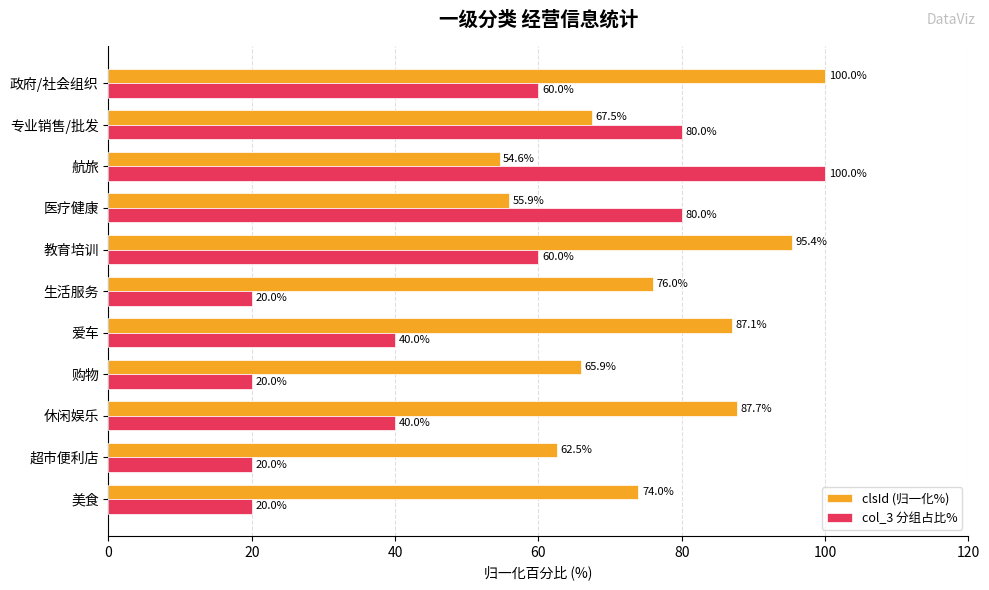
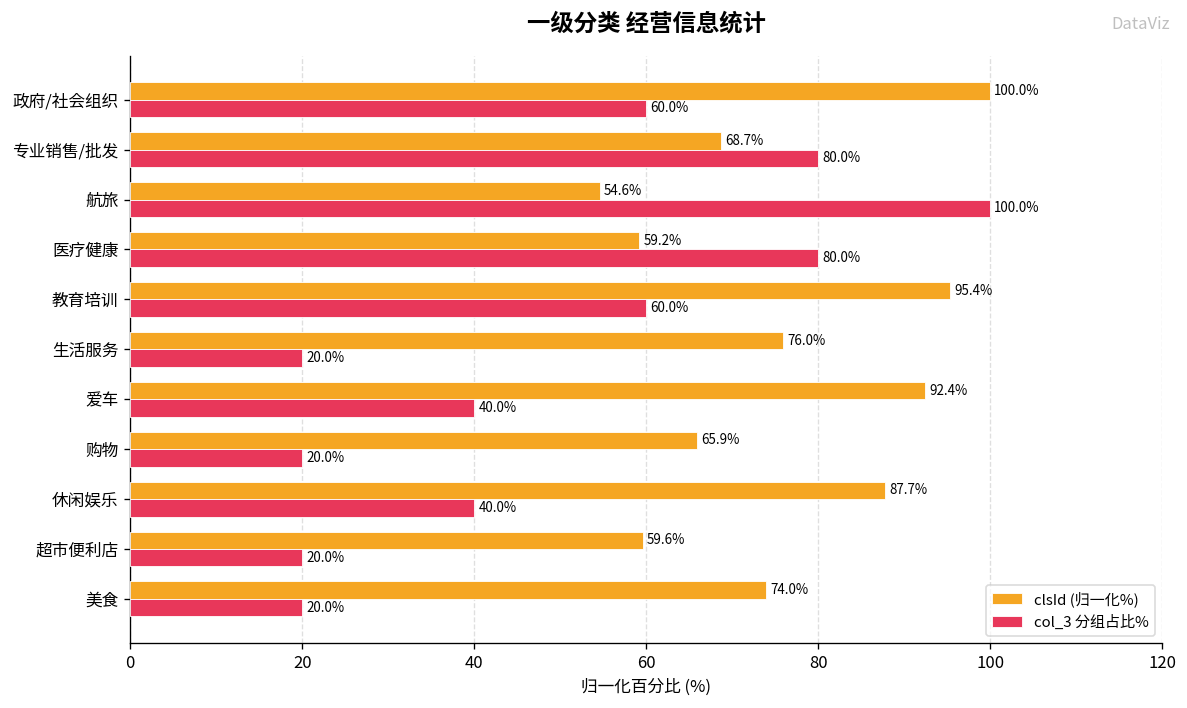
clsId (归一化%), 专业销售/批发: 67.5% -> 68.7%
clsId (归一化%), 医疗健康: 55.9% -> 59.2%
clsId (归一化%), 爱车: 87.1% -> 92.4%
clsId (归一化%), 超市便利店: 62.5% -> 59.6%
